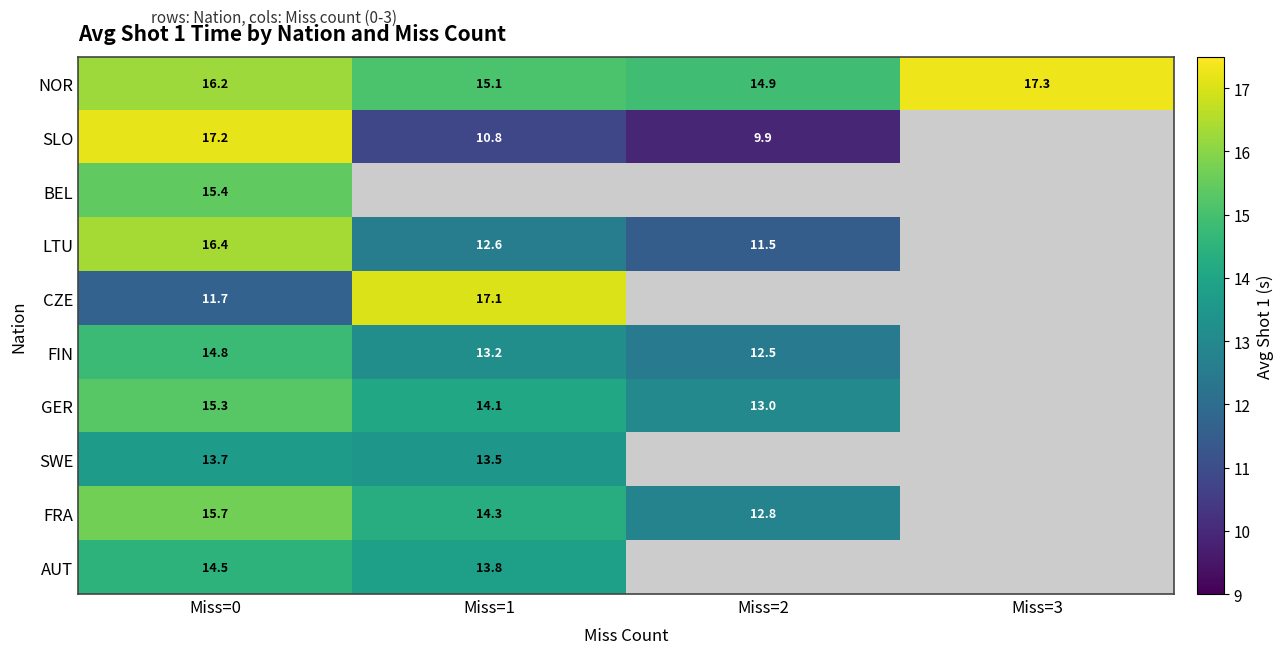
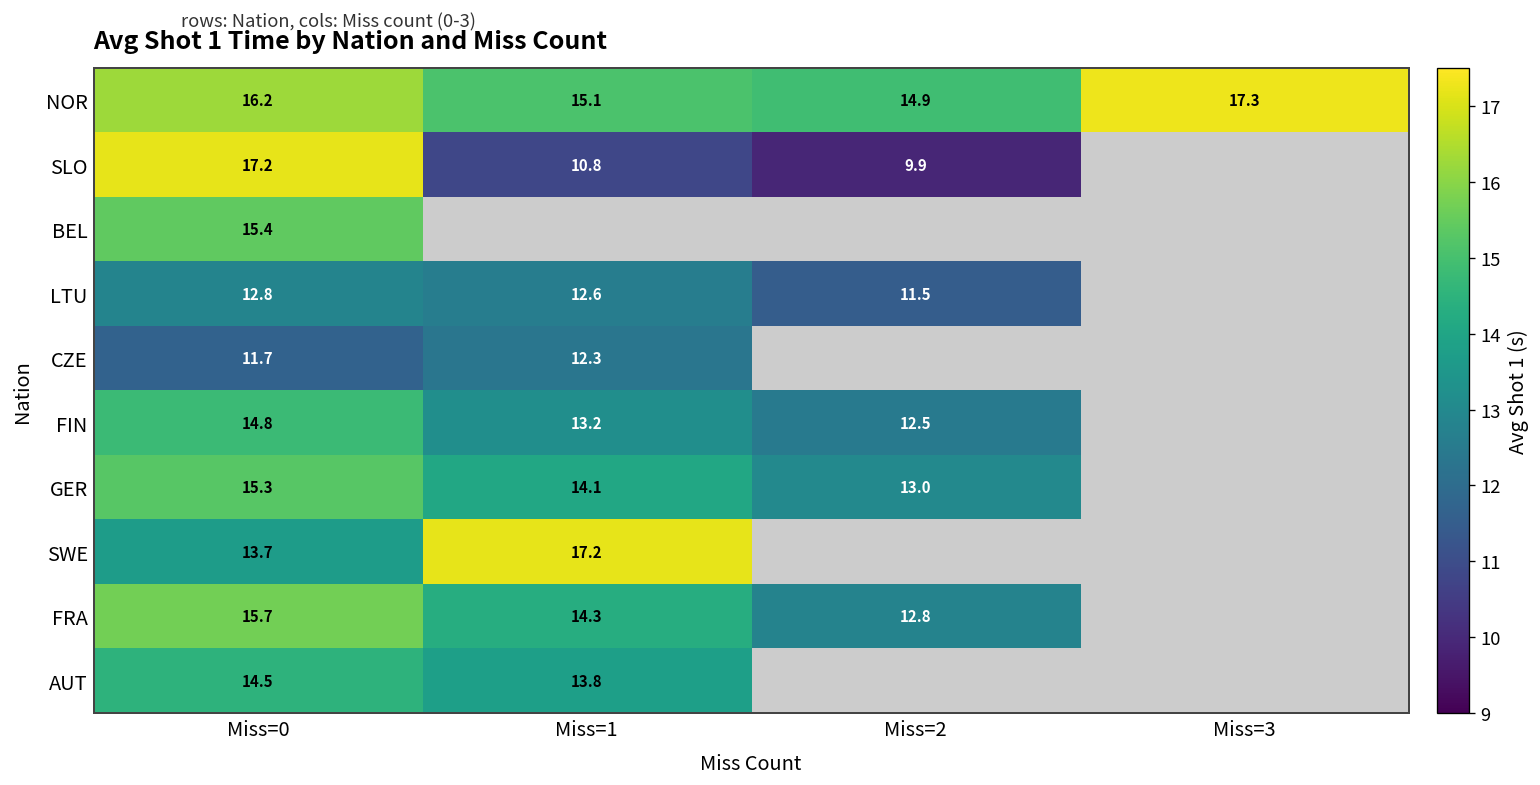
LTU, Miss=0: 16.4 -> 12.8
CZE, Miss=1: 17.1 -> 12.3
SWE, Miss=1: 13.5 -> 17.2
